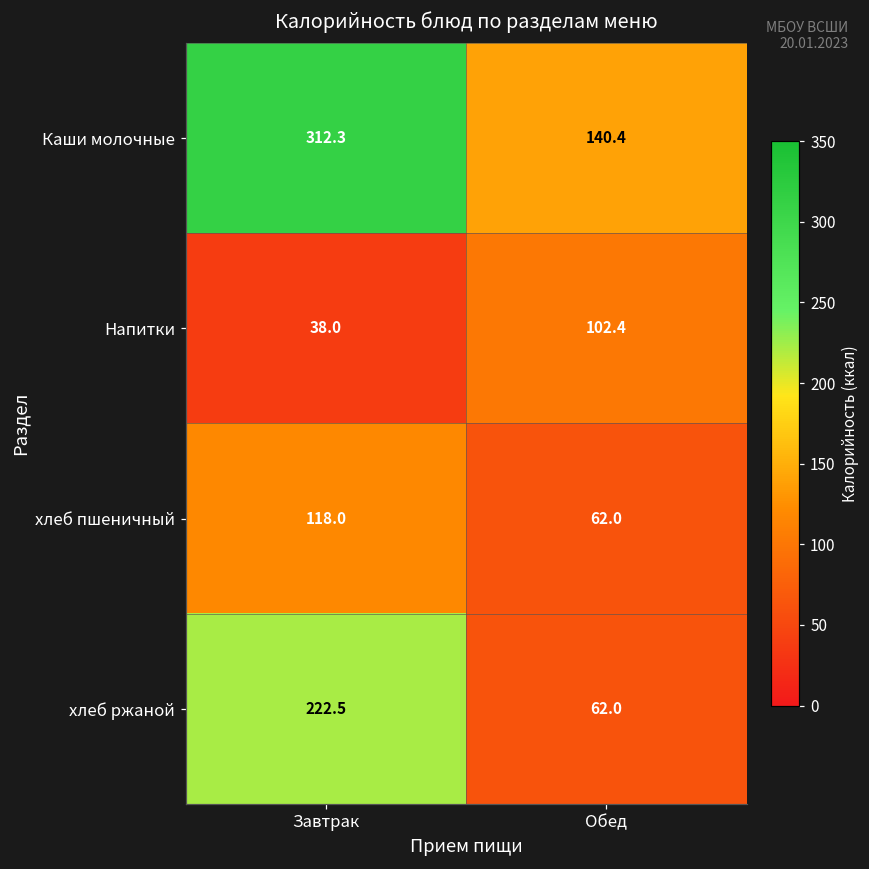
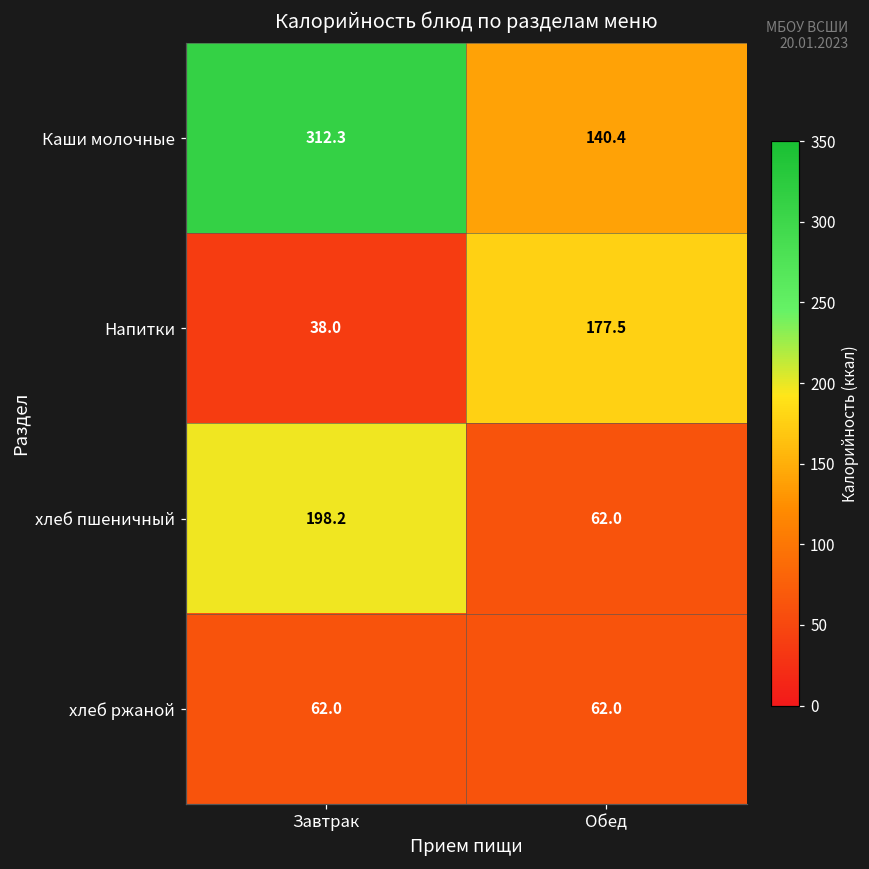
Напитки, Обед: 102.4 -> 177.5
хлеб пшеничный, Завтрак: 118.0 -> 198.2
хлеб ржаной, Завтрак: 222.5 -> 62.0
